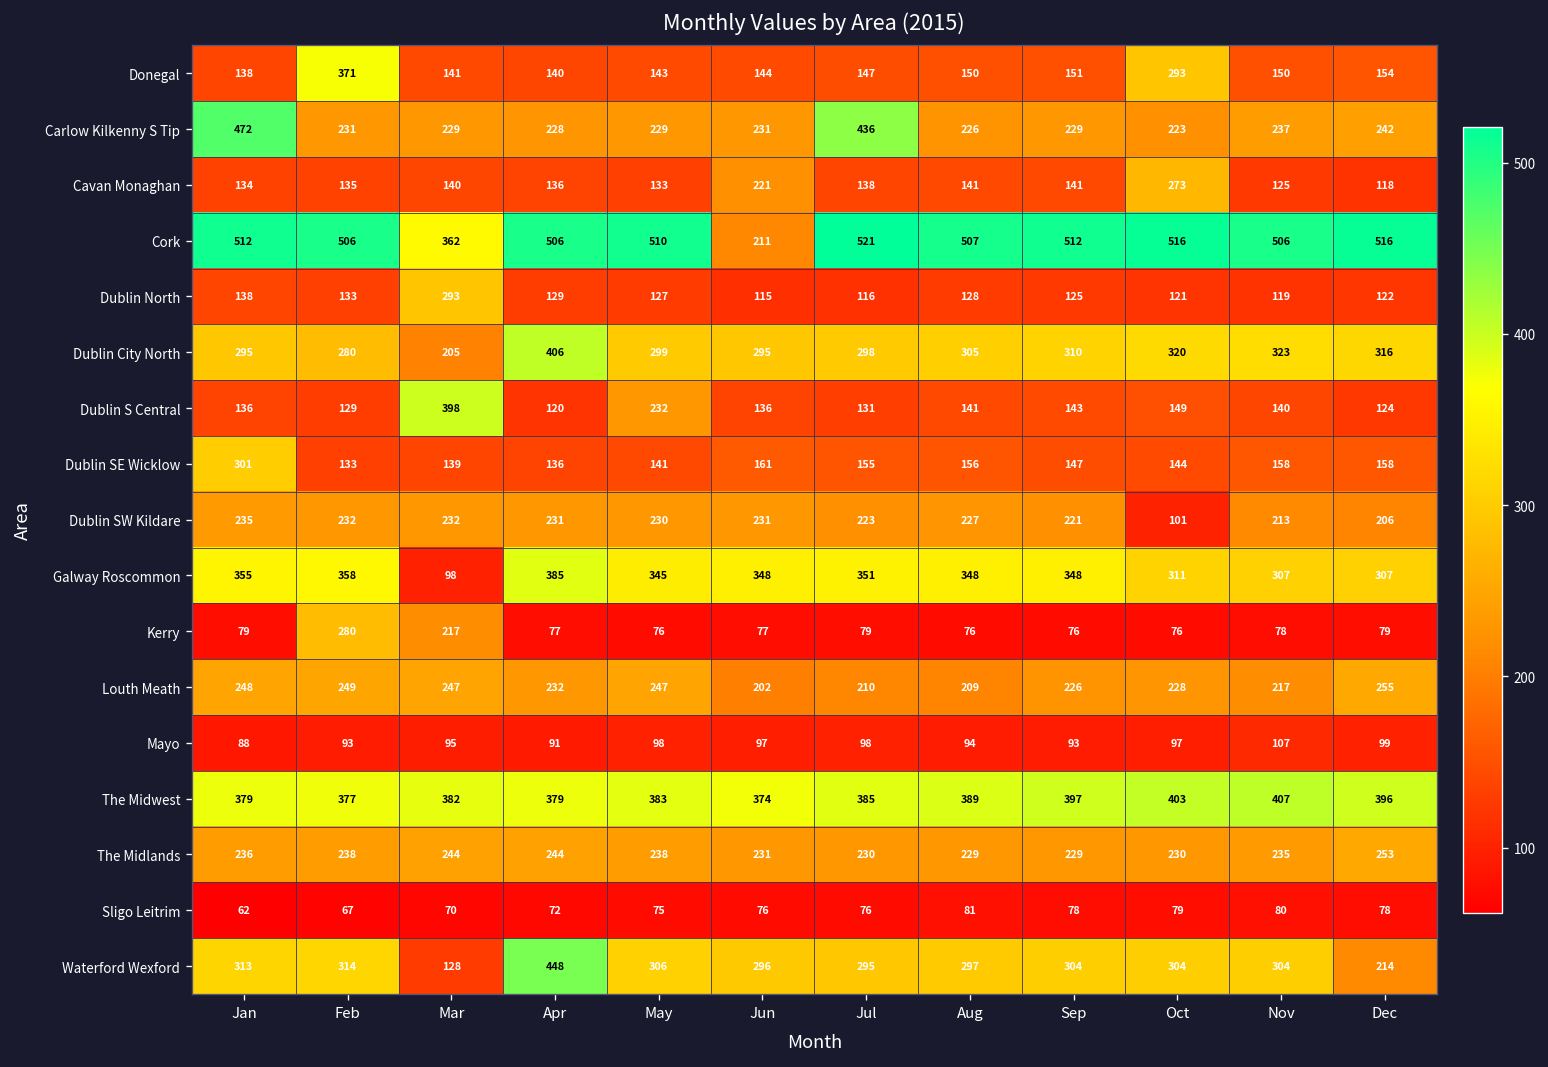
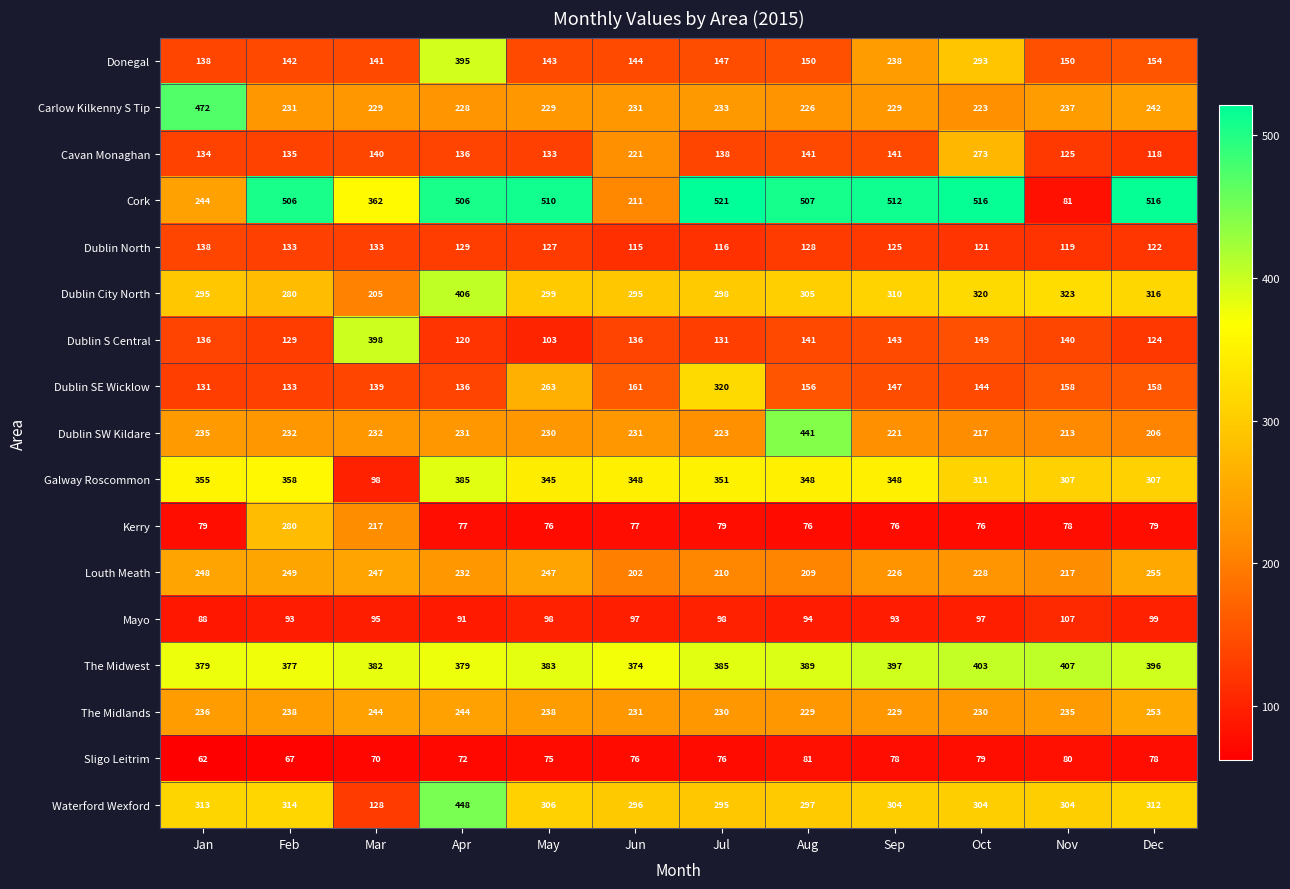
Donegal, Feb: 371 -> 142
Donegal, Apr: 140 -> 395
Donegal, Sep: 151 -> 238
Carlow Kilkenny S Tip, Jul: 436 -> 233
Cork, Jan: 512 -> 244
Cork, Nov: 506 -> 81
Dublin North, Mar: 293 -> 133
Dublin S Central, May: 232 -> 103
Dublin SE Wicklow, Jan: 301 -> 131
Dublin SE Wicklow, May: 141 -> 263
Dublin SE Wicklow, Jul: 155 -> 320
Dublin SW Kildare, Aug: 227 -> 441
Dublin SW Kildare, Oct: 101 -> 217
Waterford Wexford, Dec: 214 -> 312
